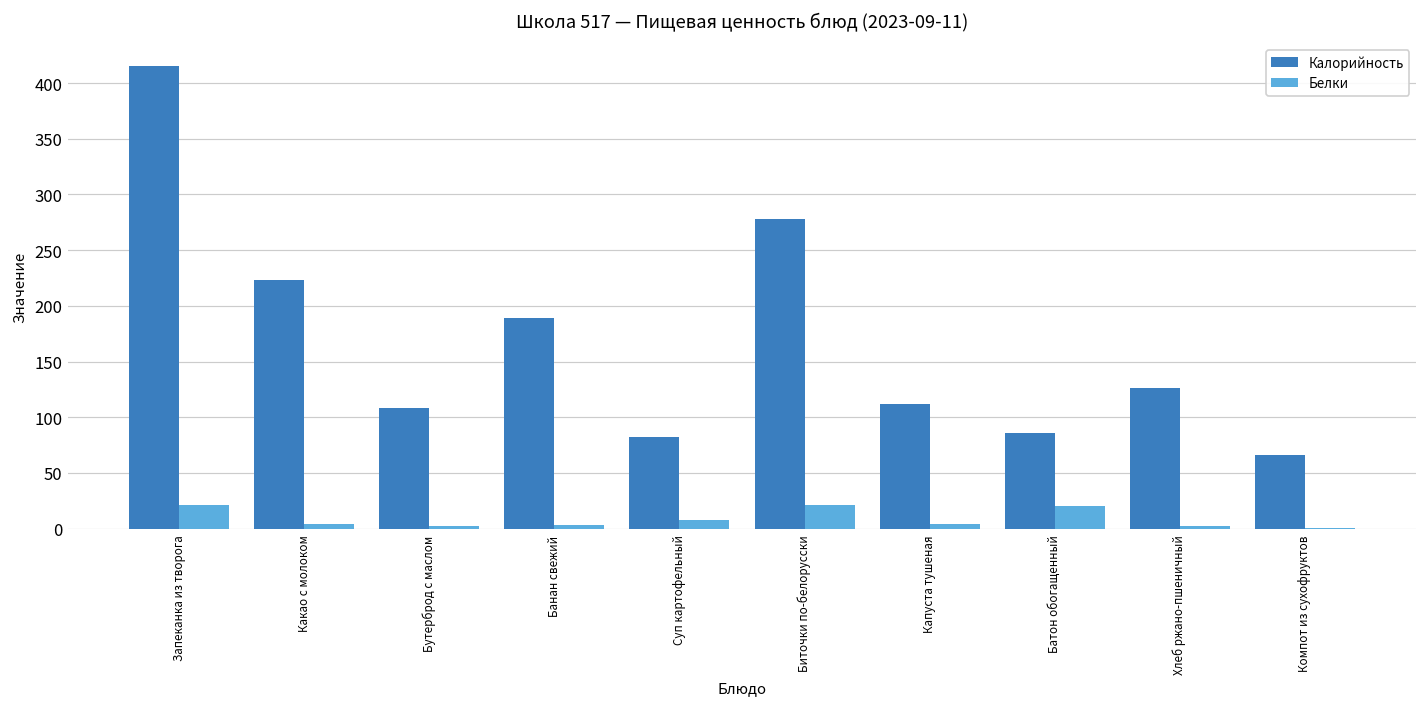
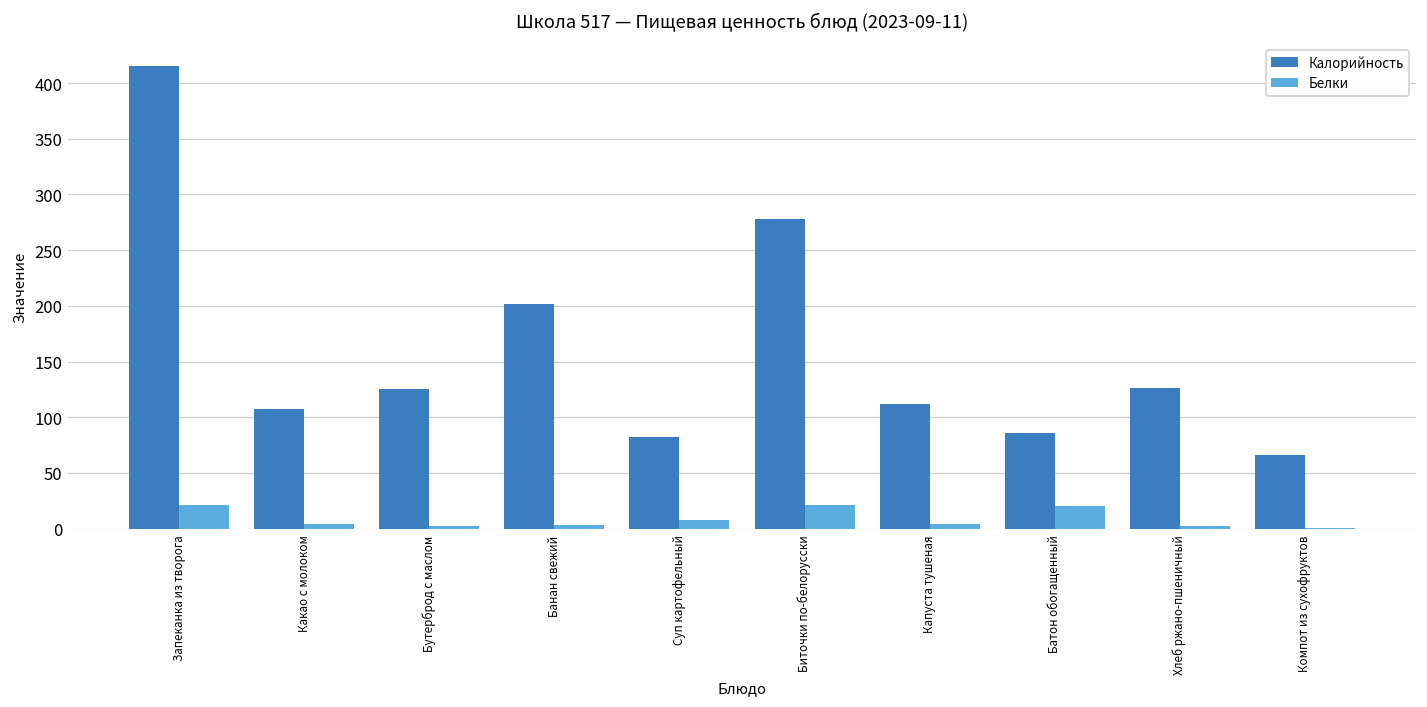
Калорийность, Какао с молоком: 220 -> 110
Калорийность, Бутерброд с маслом: 110 -> 130
Калорийность, Банан свежий: 190 -> 200
